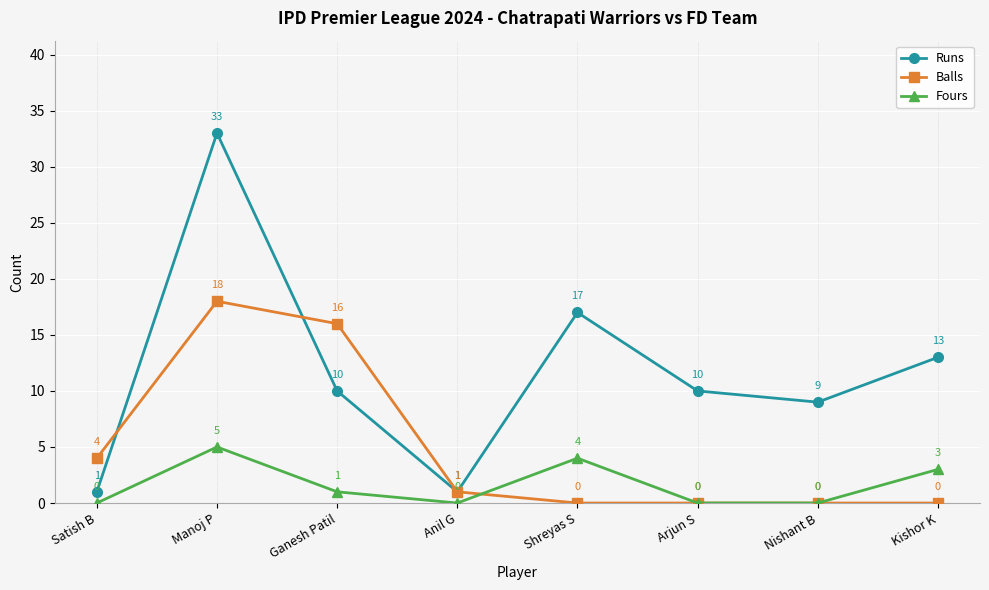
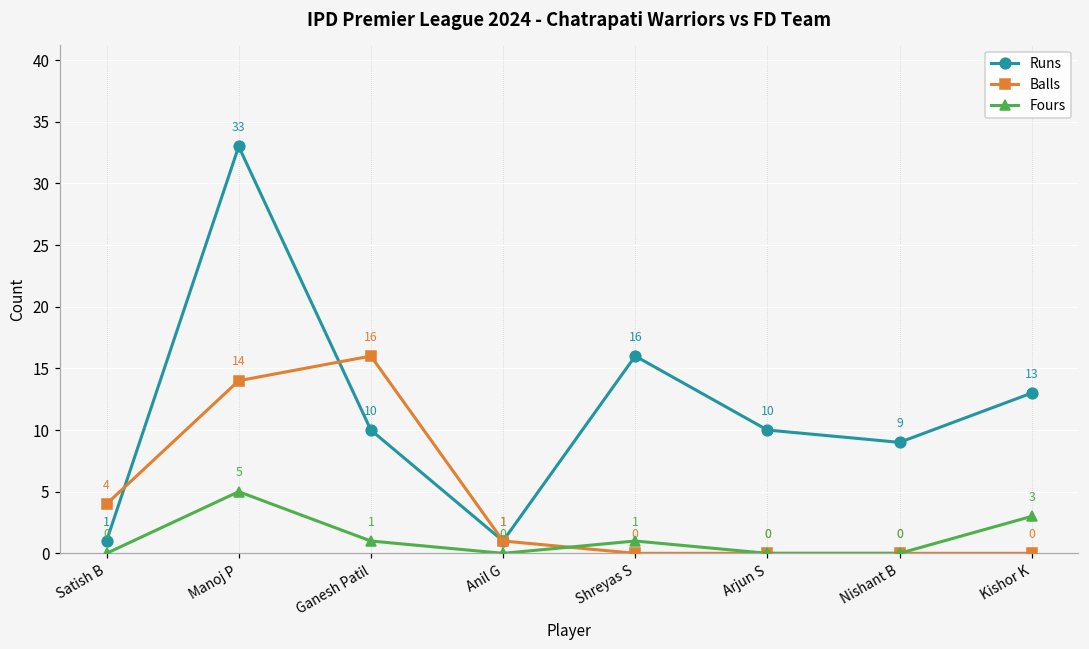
Balls, Manoj P: 18 -> 14
Runs, Shreyas S: 17 -> 16
Fours, Shreyas S: 4 -> 1
